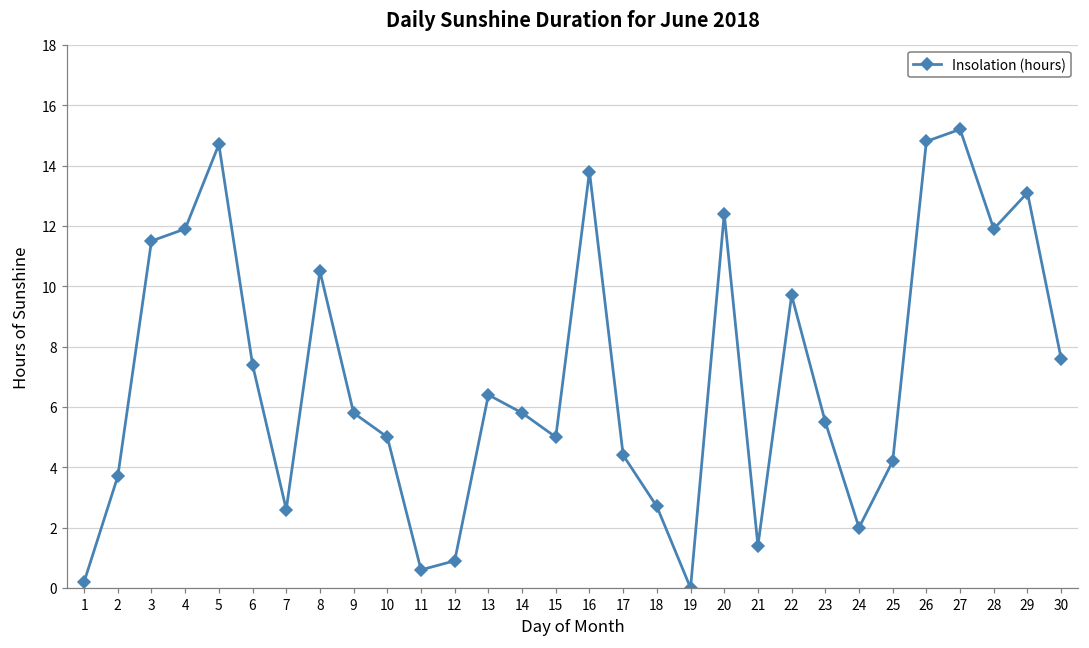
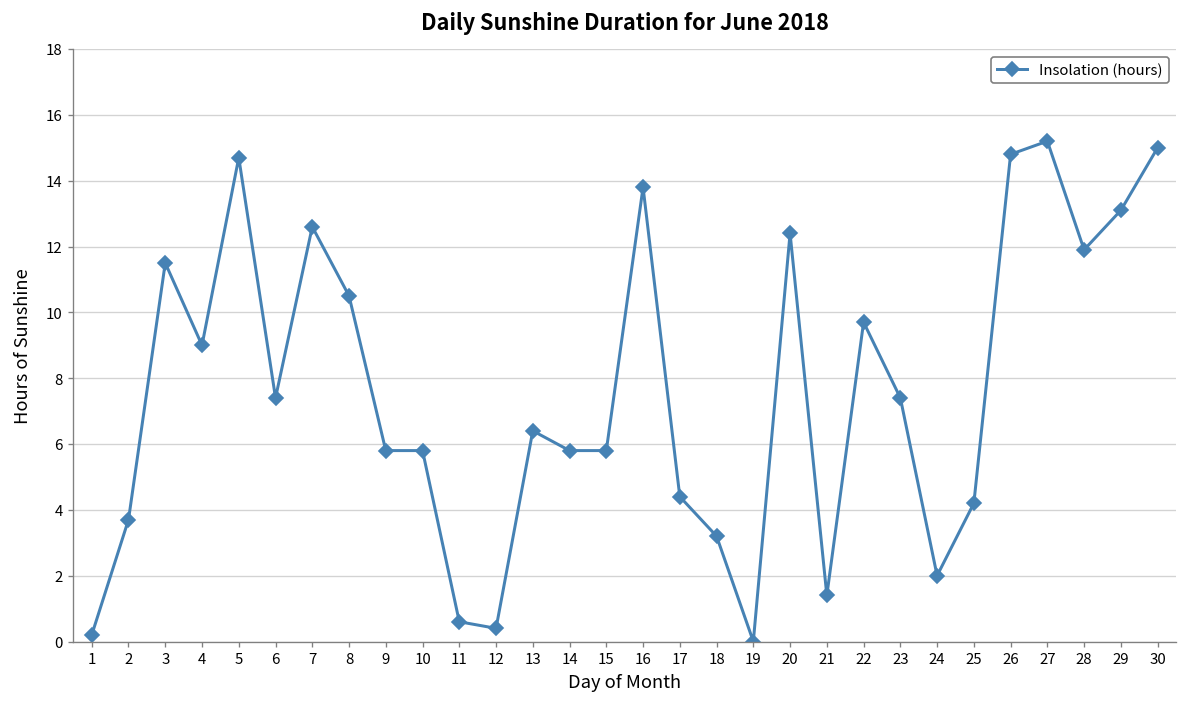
4: 11.9 -> 9.0
7: 2.6 -> 12.6
10: 5.0 -> 5.8
12: 0.9 -> 0.4
15: 5.0 -> 5.8
18: 2.7 -> 3.2
23: 5.5 -> 7.4
30: 7.6 -> 15.0
